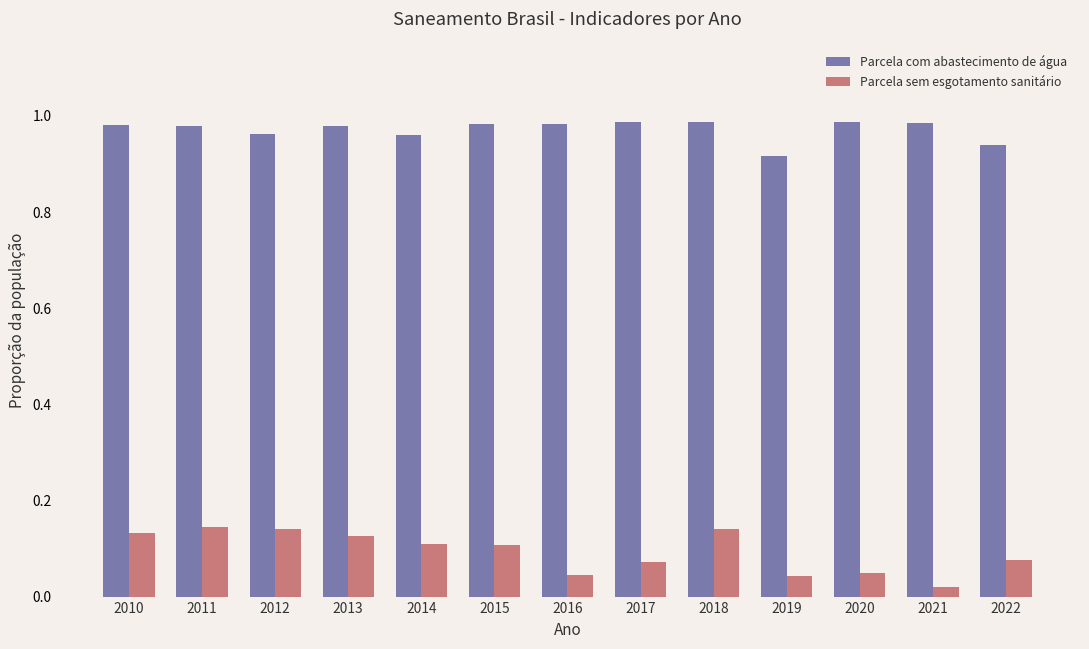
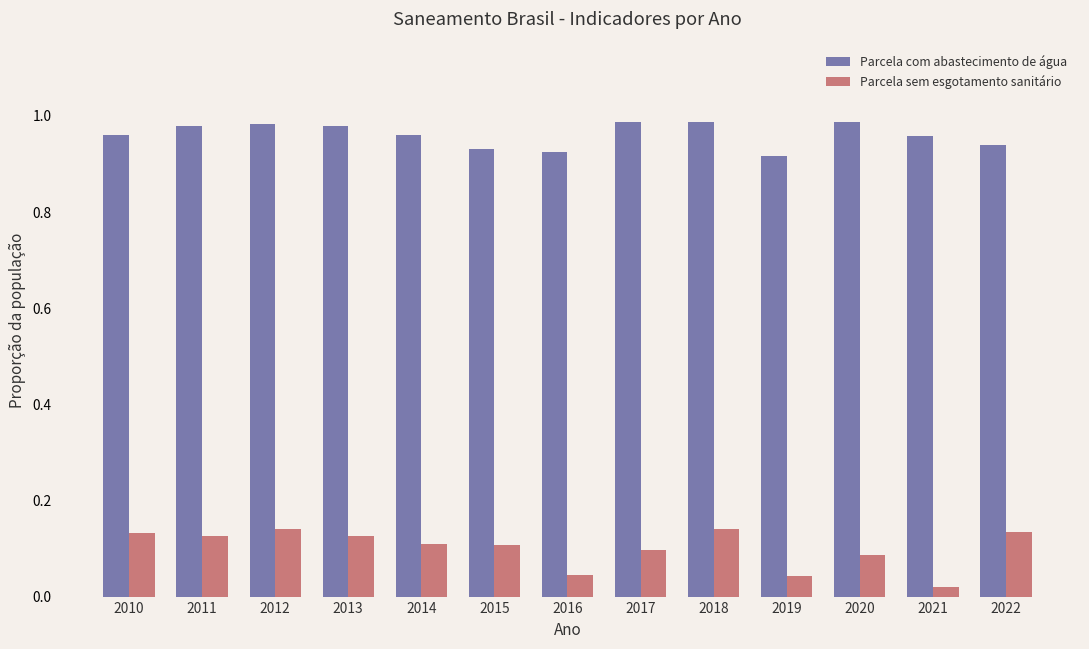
Parcela com abastecimento de água, 2010: 0.98 -> 0.96
Parcela sem esgotamento sanitário, 2011: 0.15 -> 0.13
Parcela com abastecimento de água, 2012: 0.96 -> 0.98
Parcela com abastecimento de água, 2015: 0.98 -> 0.93
Parcela com abastecimento de água, 2016: 0.98 -> 0.92
Parcela sem esgotamento sanitário, 2017: 0.07 -> 0.10
Parcela sem esgotamento sanitário, 2020: 0.05 -> 0.09
Parcela com abastecimento de água, 2021: 0.99 -> 0.96
Parcela sem esgotamento sanitário, 2022: 0.08 -> 0.13
